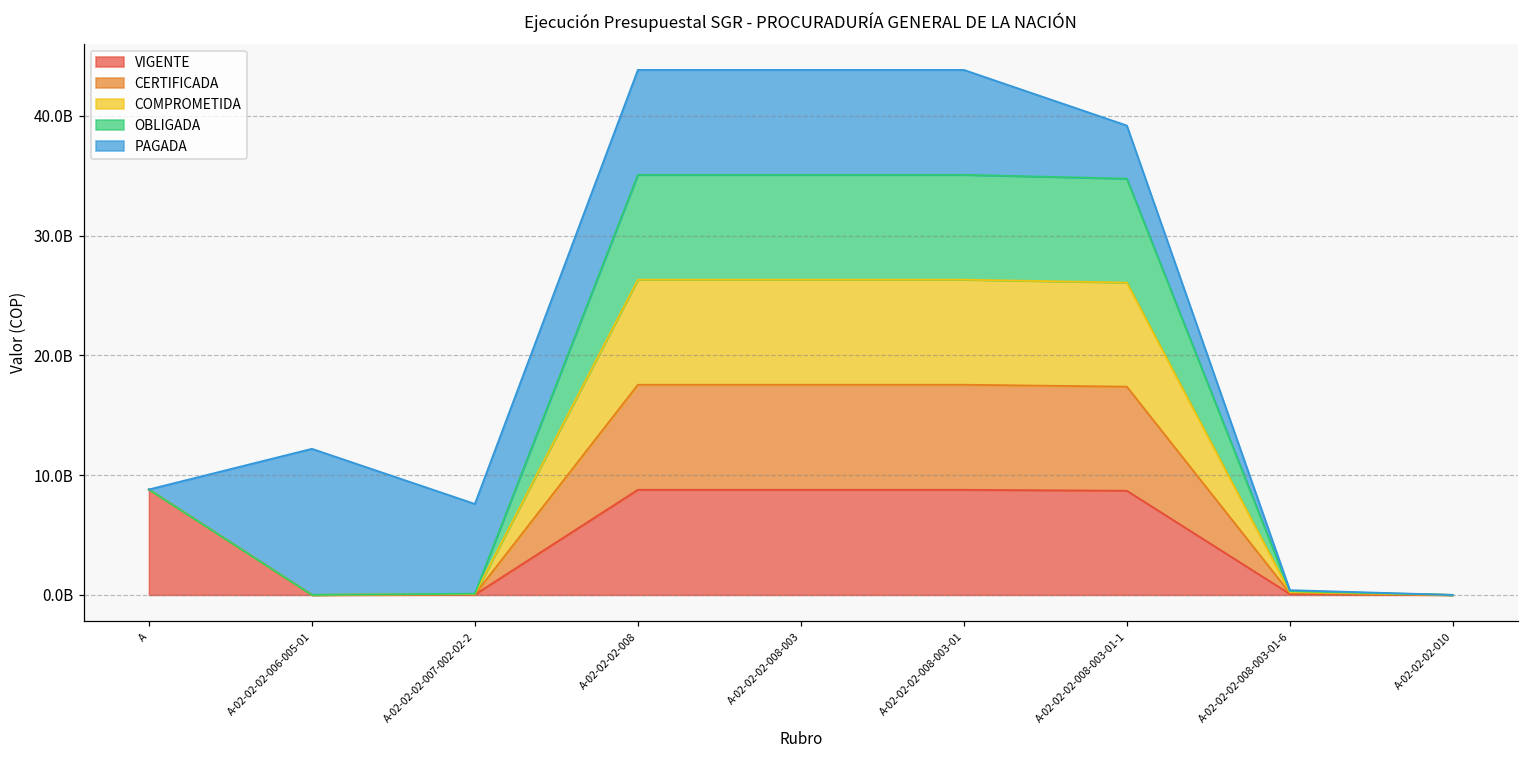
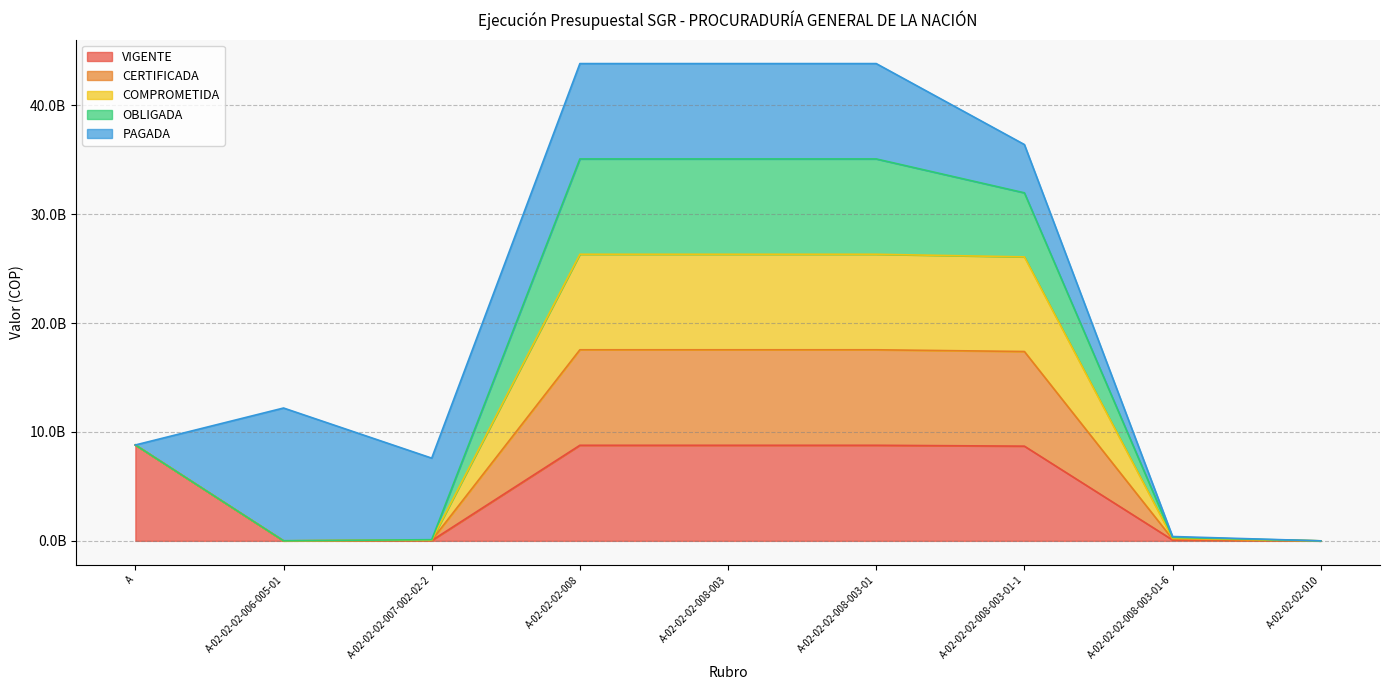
OBLIGADA, A-02-02-02-008-003-01-1: 8700000000 -> 5900000000
